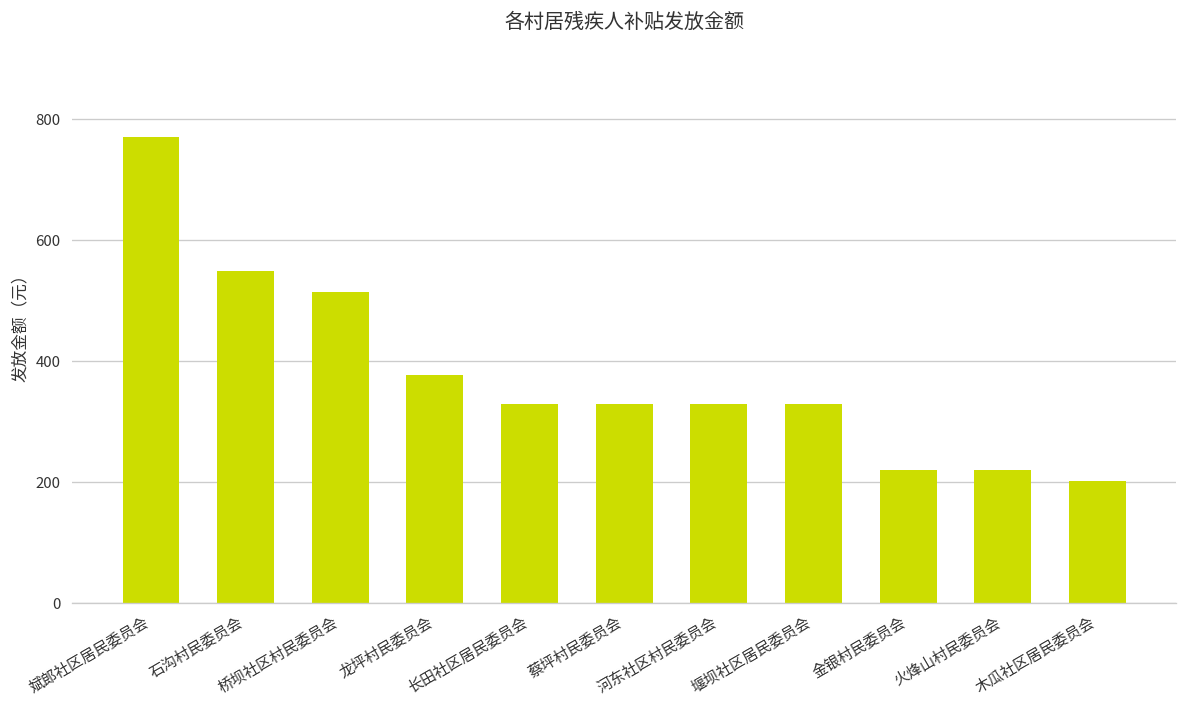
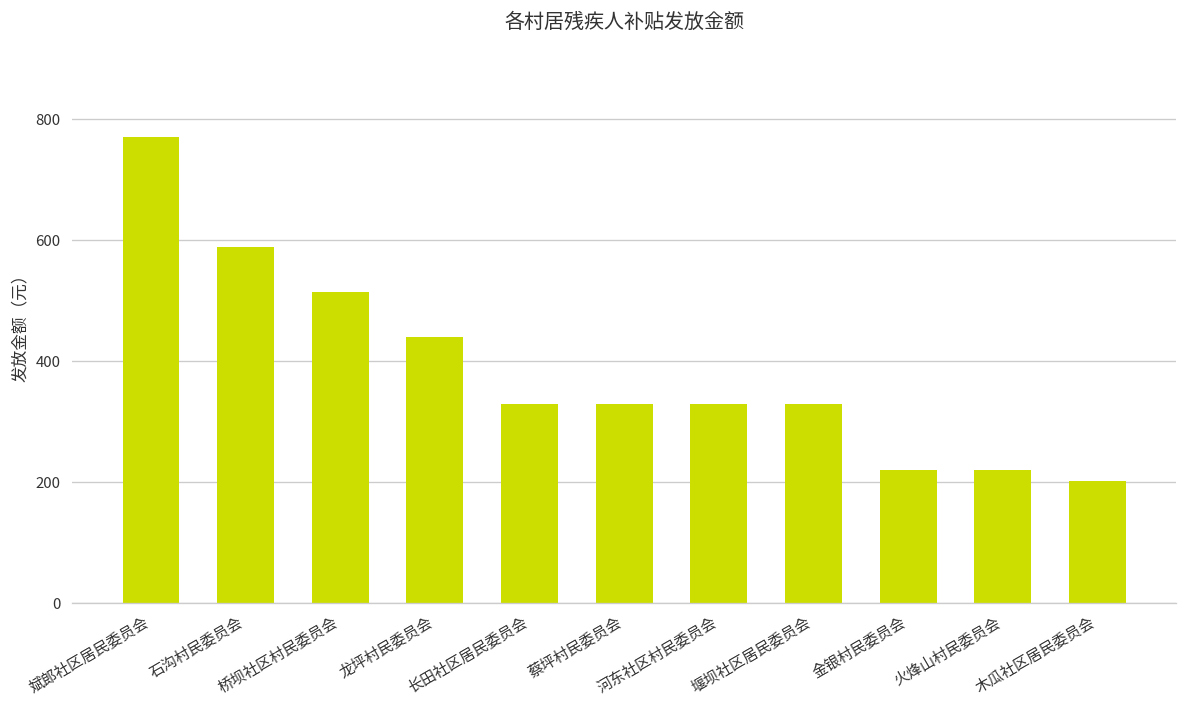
石沟村民委员会: 550 -> 590
龙坪村民委员会: 380 -> 440
